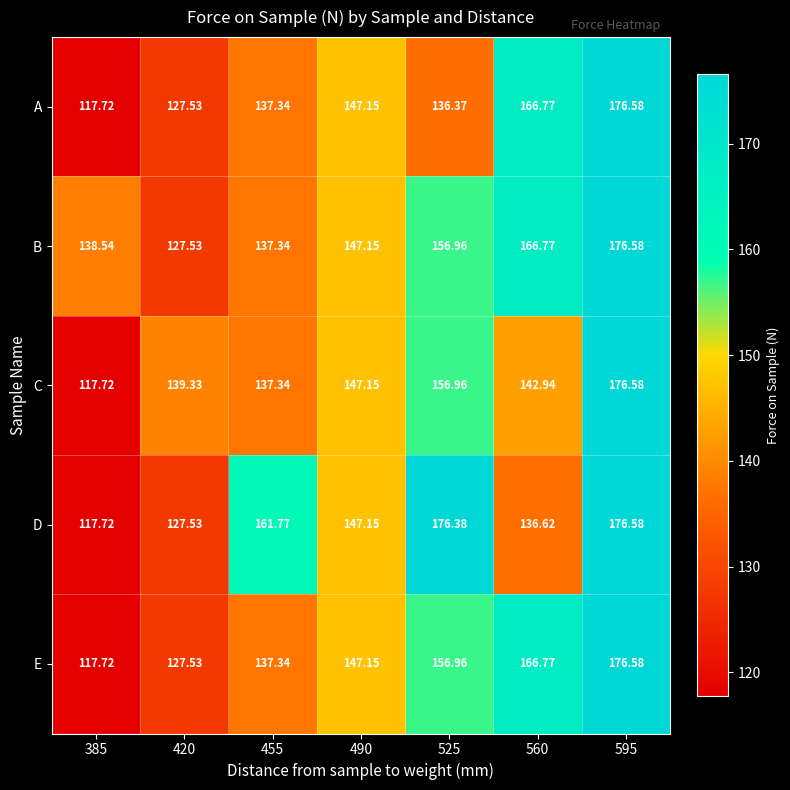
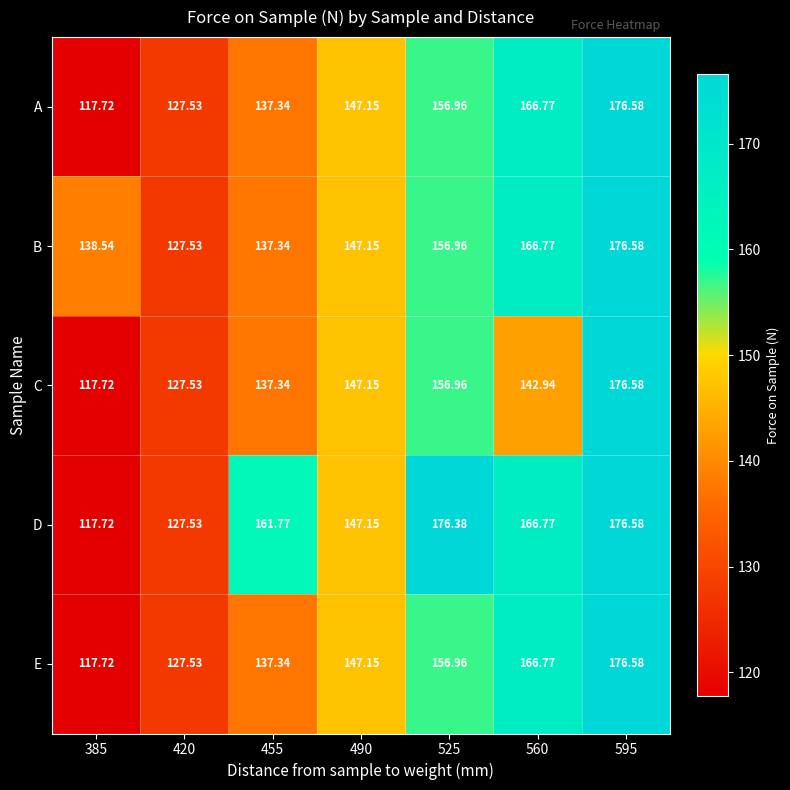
A, 525: 136.37 -> 156.96
C, 420: 139.33 -> 127.53
D, 560: 136.62 -> 166.77
